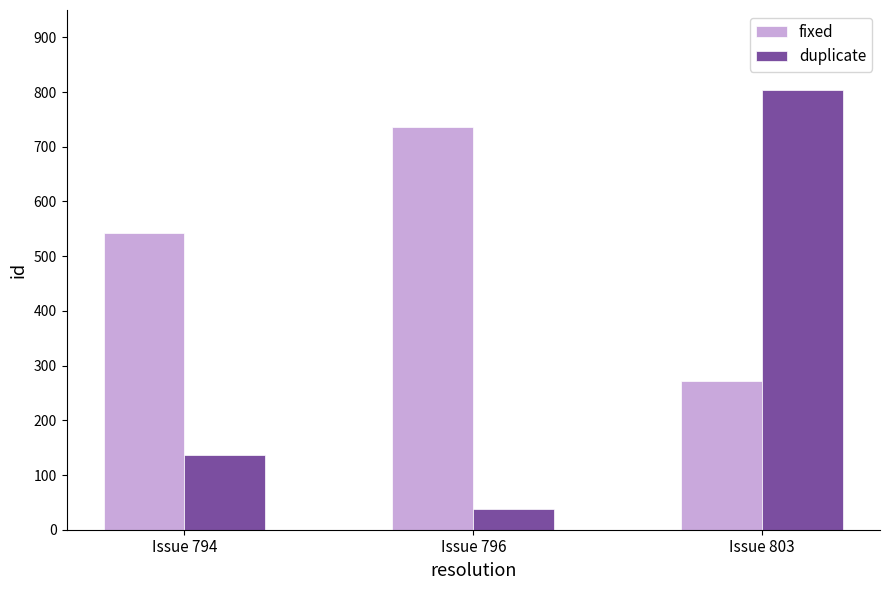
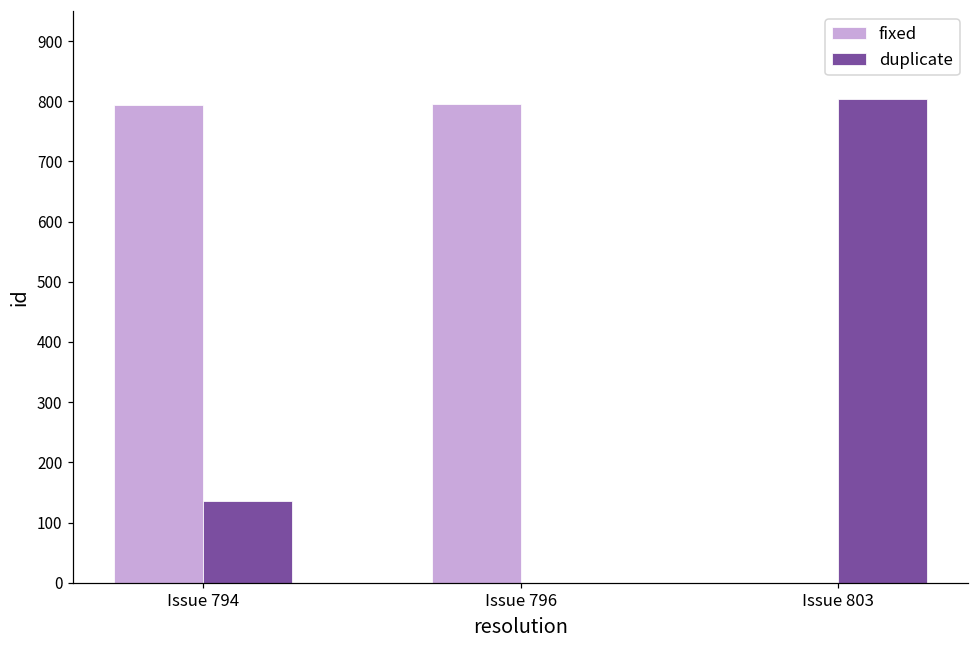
fixed, Issue 794: 540 -> 790
fixed, Issue 796: 740 -> 800
duplicate, Issue 796: 40 -> 0
fixed, Issue 803: 270 -> 0
